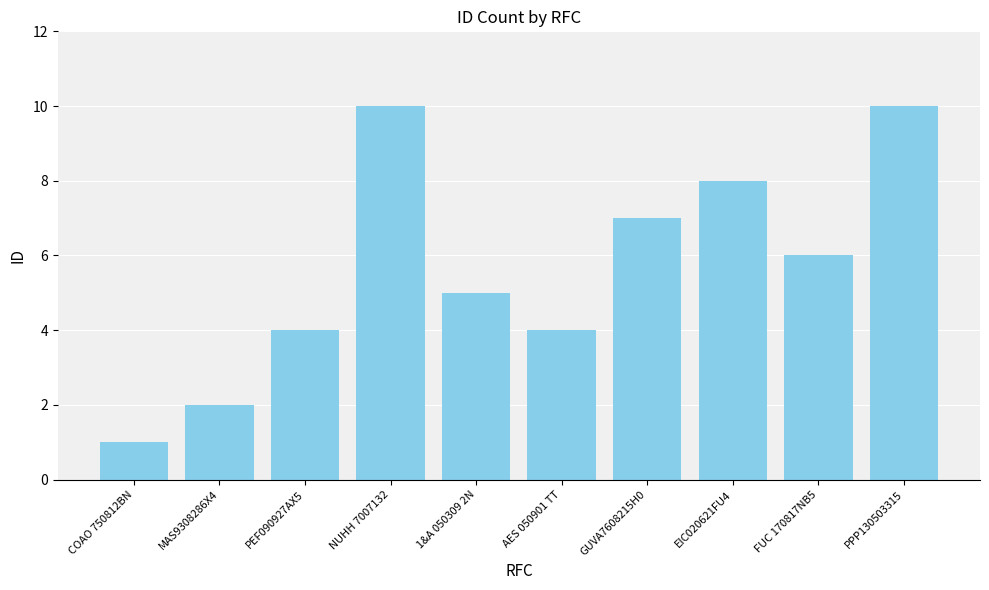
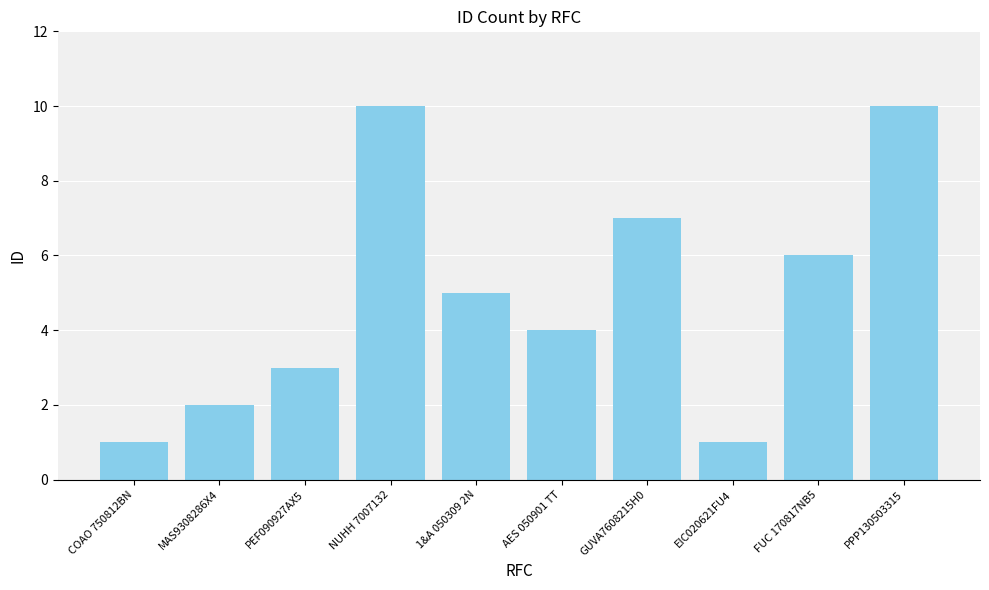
PEF090927AX5: 4 -> 3
EIC020621FU4: 8 -> 1
